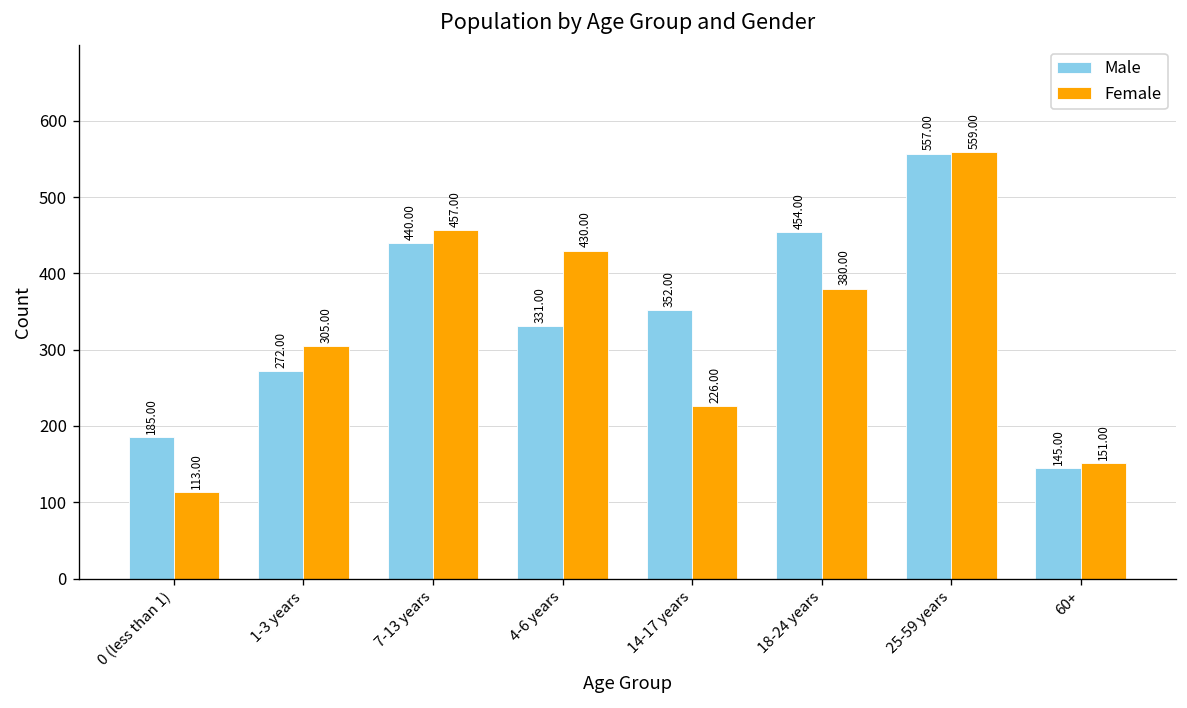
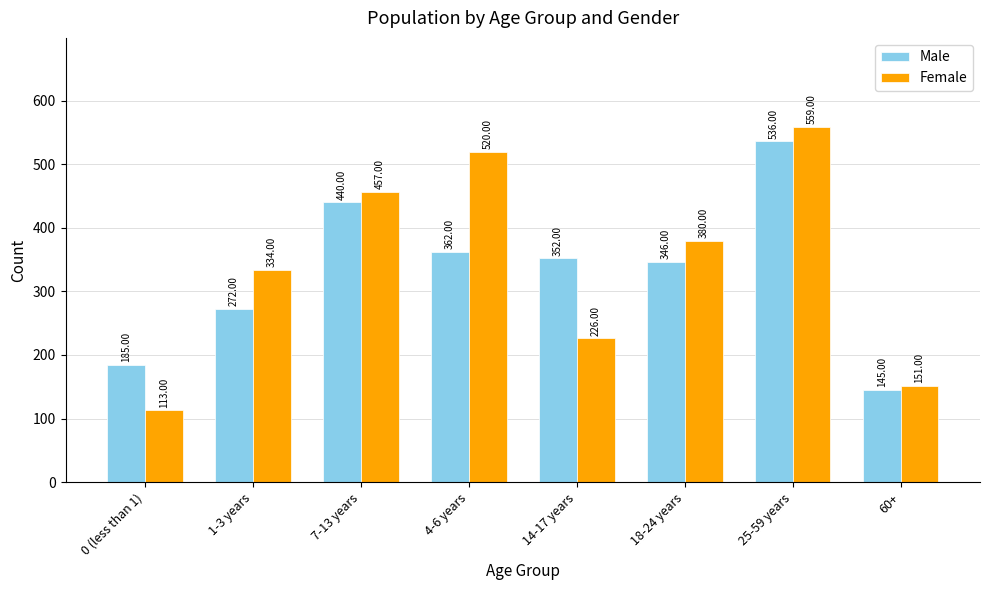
Female, 1-3 years: 305.00 -> 334.00
Male, 4-6 years: 331.00 -> 362.00
Female, 4-6 years: 430.00 -> 520.00
Male, 18-24 years: 454.00 -> 346.00
Male, 25-59 years: 557.00 -> 536.00
